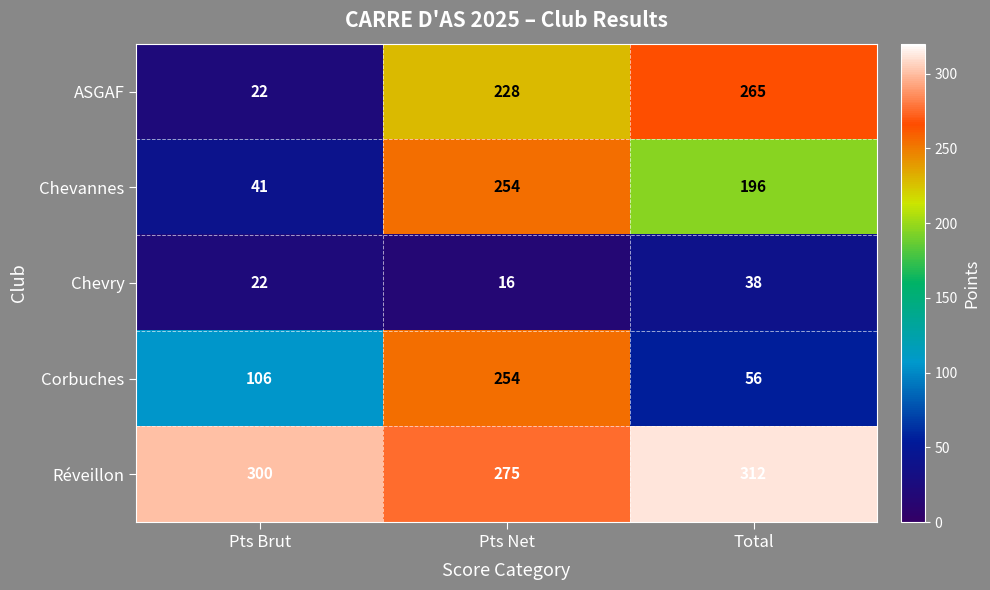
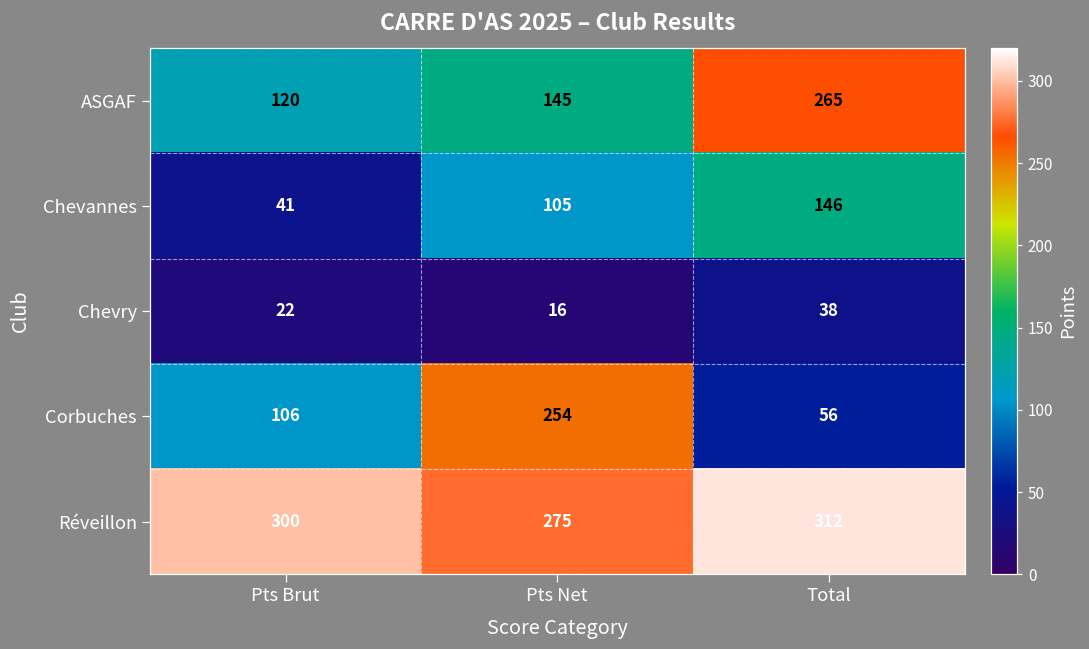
ASGAF, Pts Brut: 22 -> 120
ASGAF, Pts Net: 228 -> 145
Chevannes, Pts Net: 254 -> 105
Chevannes, Total: 196 -> 146
